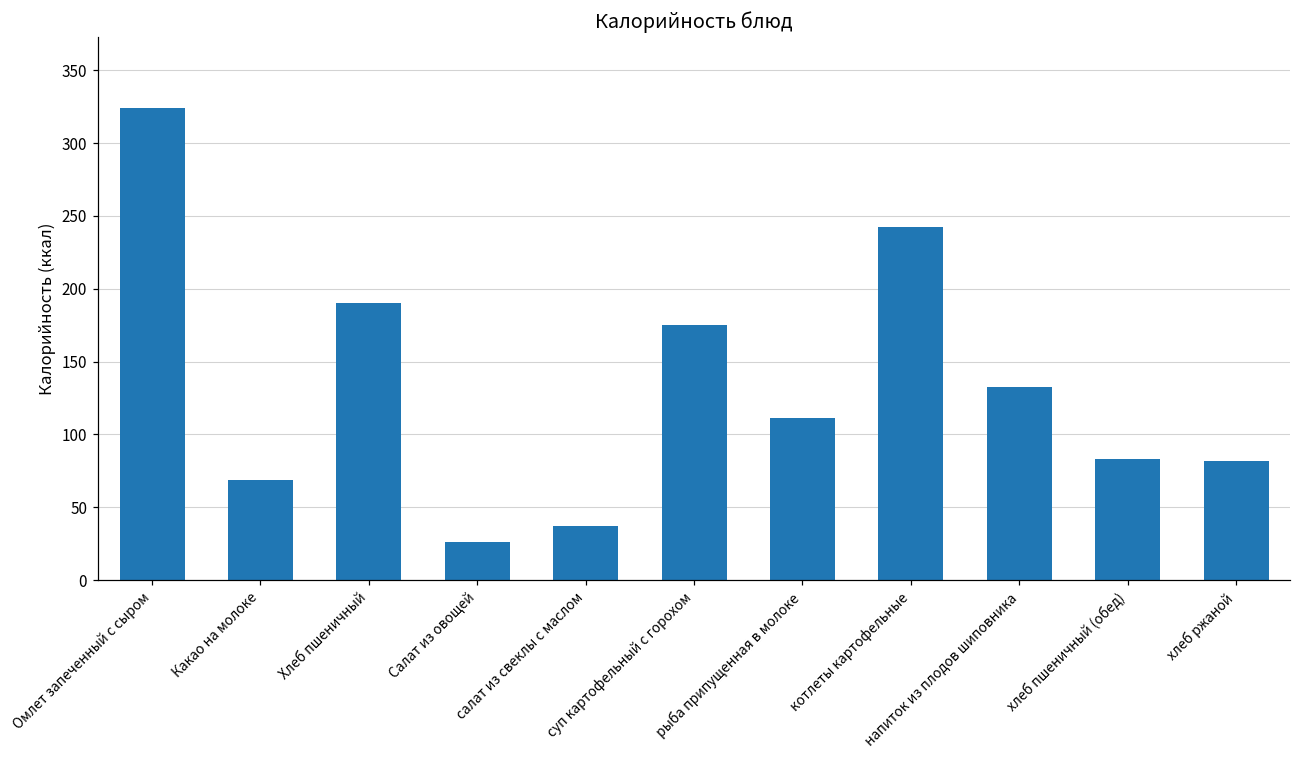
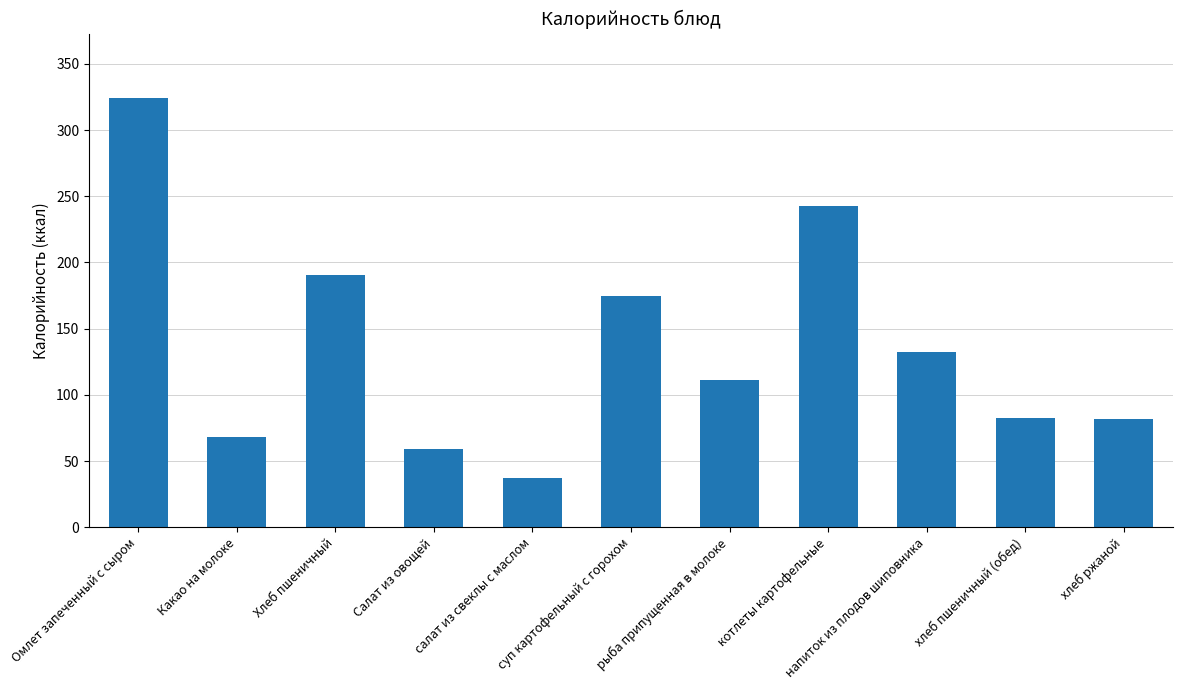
Салат из овощей: 26 -> 59
